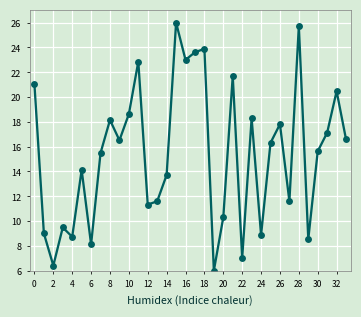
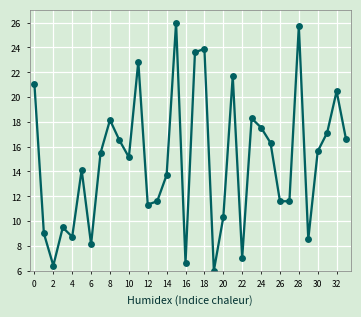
10: 18.6 -> 15.1
16: 23.0 -> 6.6
24: 8.9 -> 17.5
26: 17.8 -> 11.6
